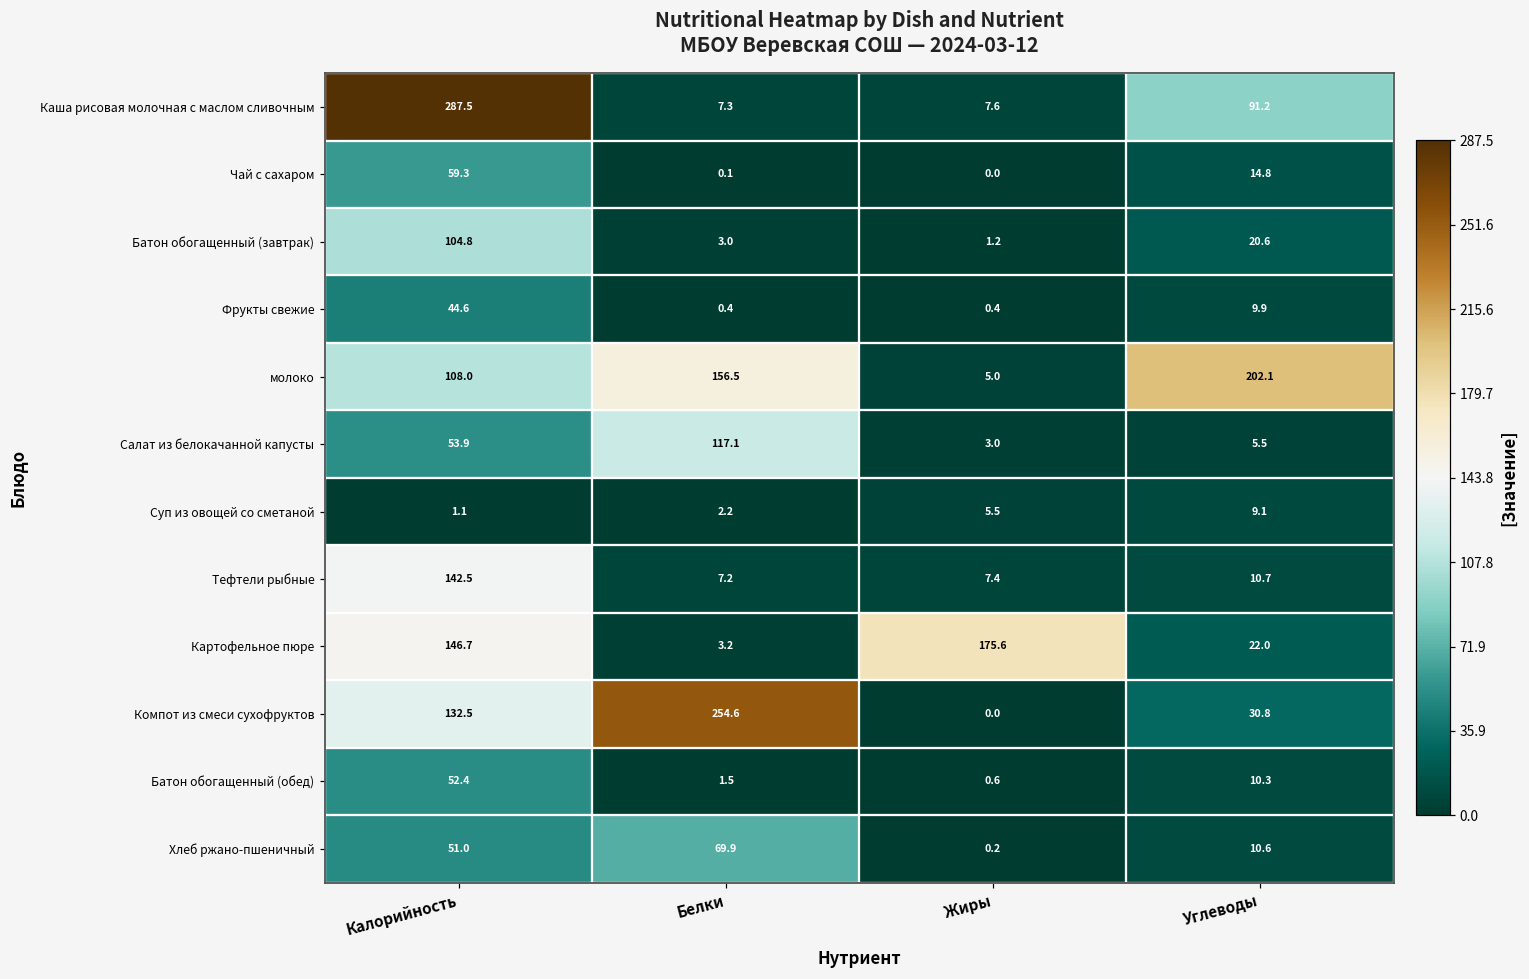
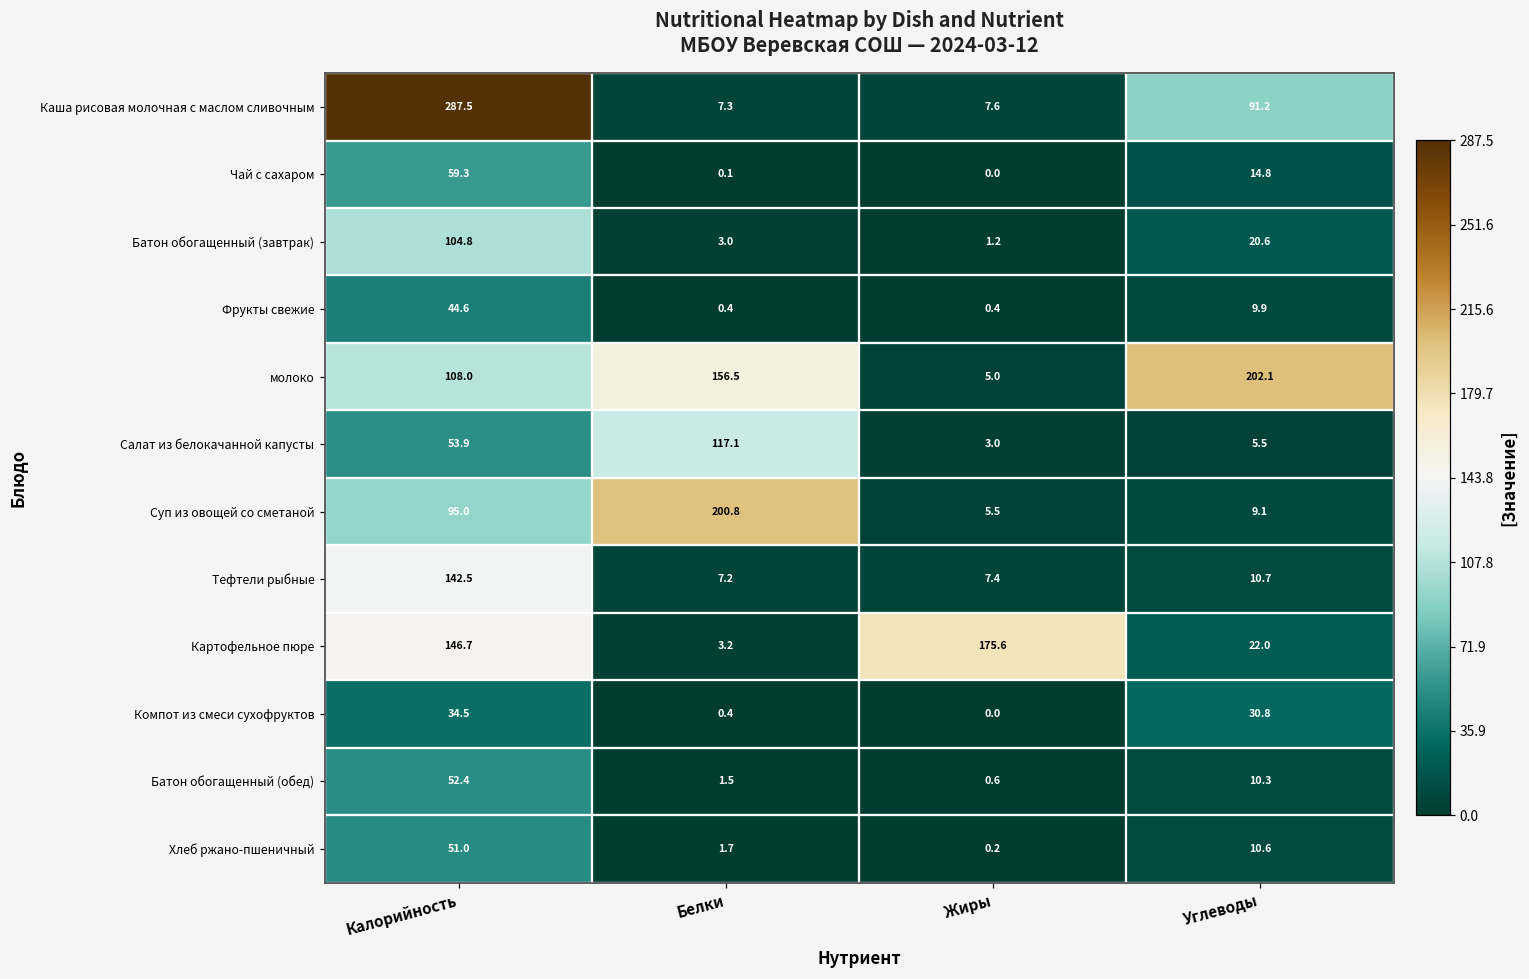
Суп из овощей со сметаной, Калорийность: 1.1 -> 95.0
Суп из овощей со сметаной, Белки: 2.2 -> 200.8
Компот из смеси сухофруктов, Калорийность: 132.5 -> 34.5
Компот из смеси сухофруктов, Белки: 254.6 -> 0.4
Хлеб ржано-пшеничный, Белки: 69.9 -> 1.7
